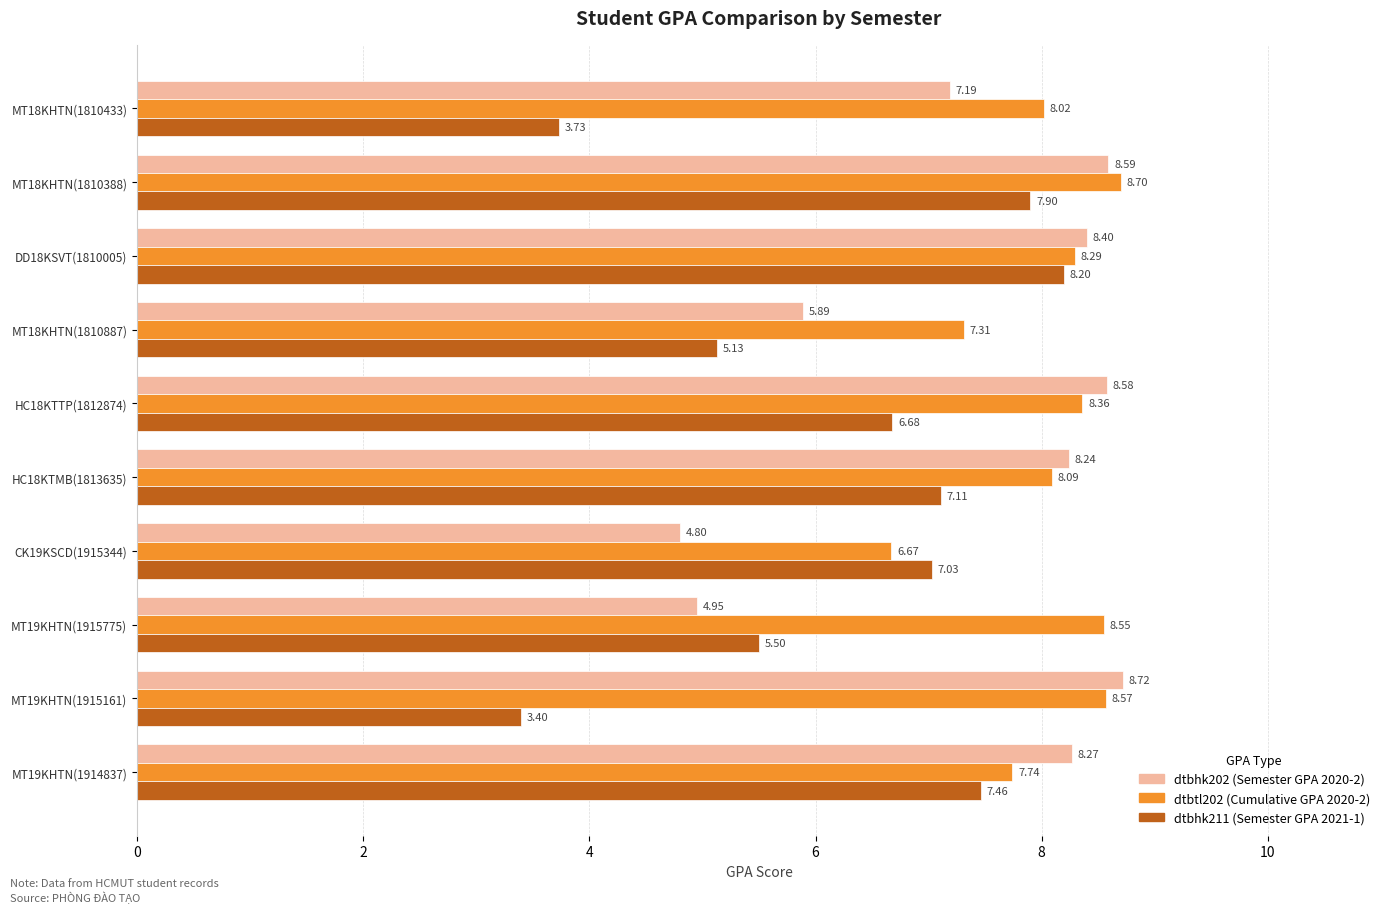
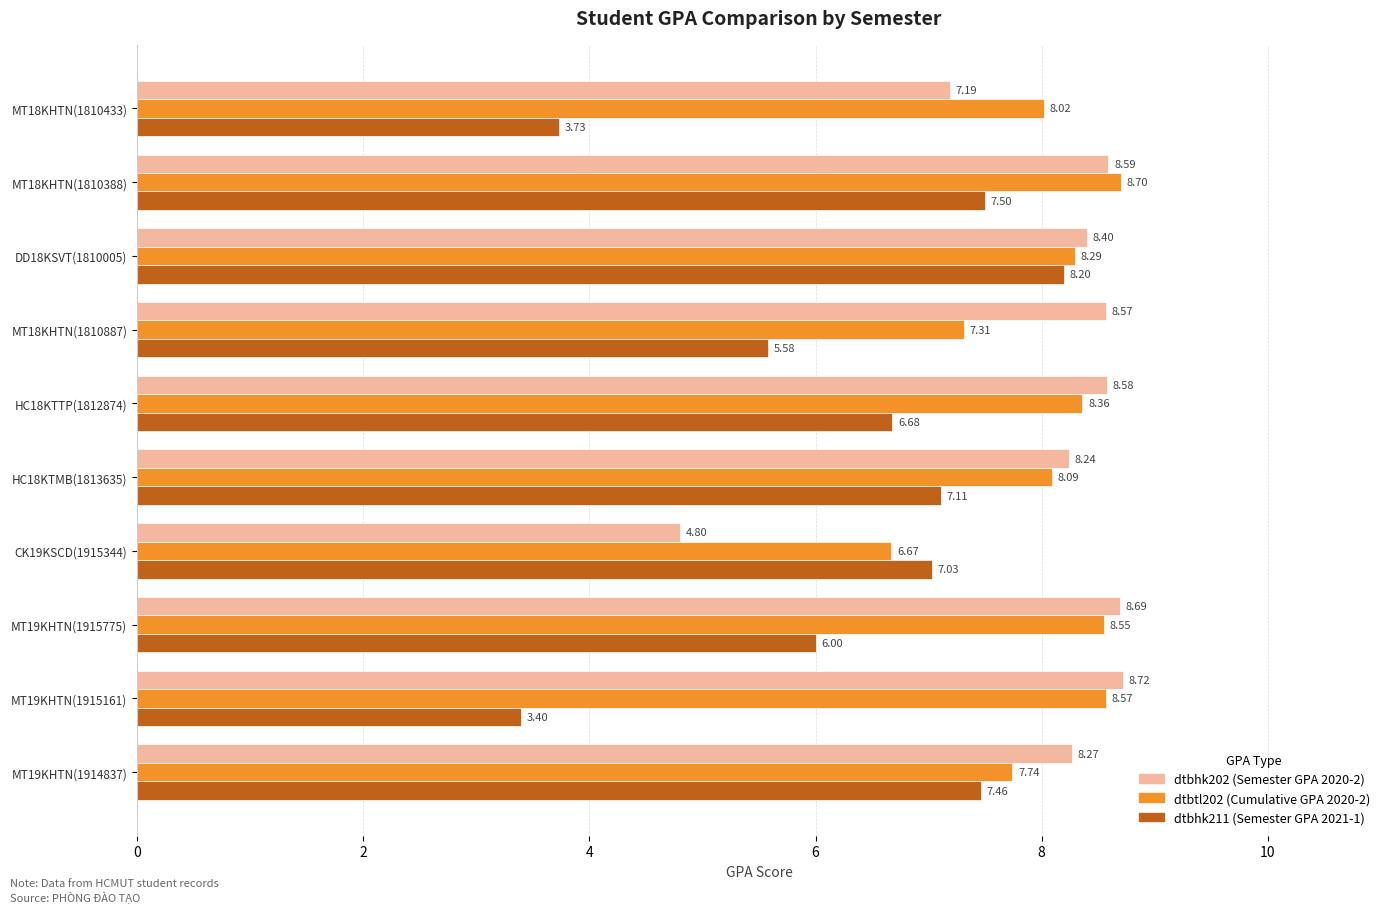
dtbhk211 (Semester GPA 2021-1), MT18KHTN(1810388): 7.90 -> 7.50
dtbhk202 (Semester GPA 2020-2), MT18KHTN(1810887): 5.89 -> 8.57
dtbhk211 (Semester GPA 2021-1), MT18KHTN(1810887): 5.13 -> 5.58
dtbhk202 (Semester GPA 2020-2), MT19KHTN(1915775): 4.95 -> 8.69
dtbhk211 (Semester GPA 2021-1), MT19KHTN(1915775): 5.50 -> 6.00
